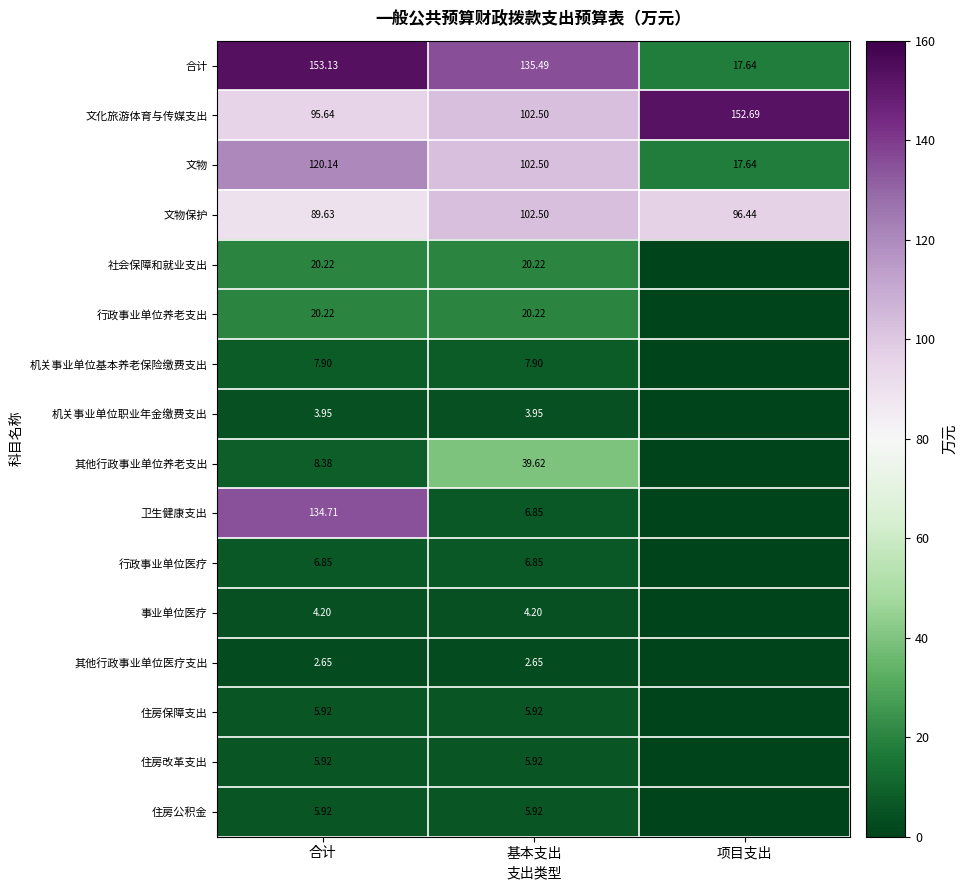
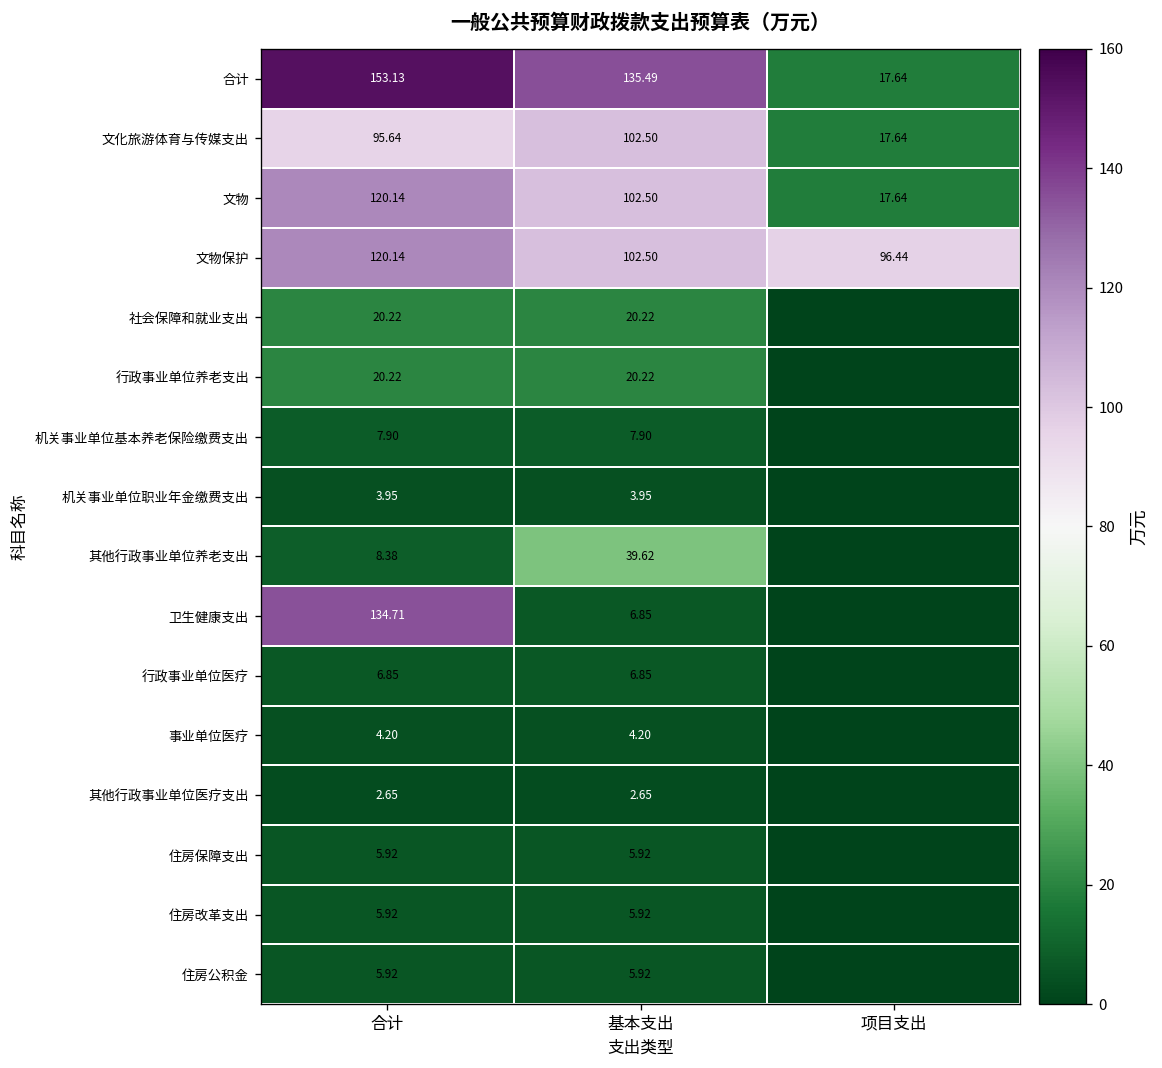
文化旅游体育与传媒支出, 项目支出: 152.69 -> 17.64
文物保护, 合计: 89.63 -> 120.14
